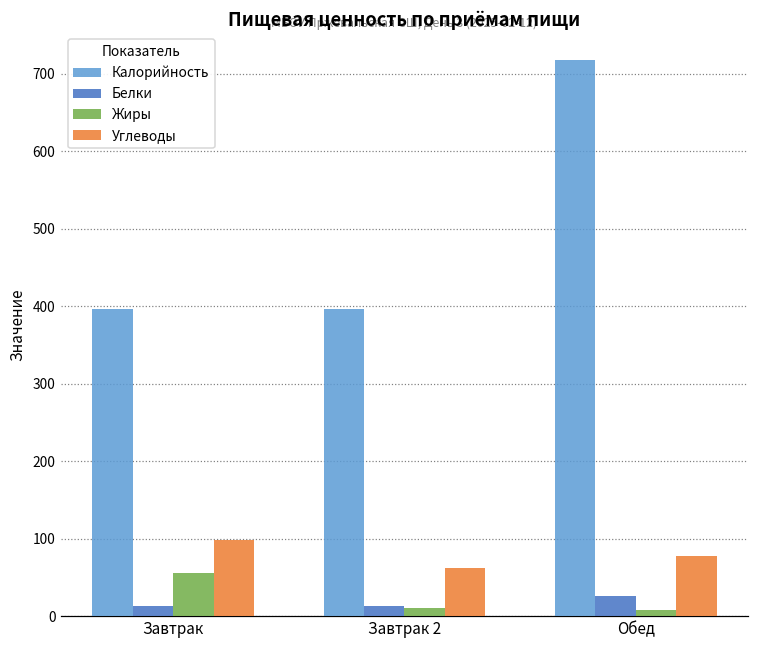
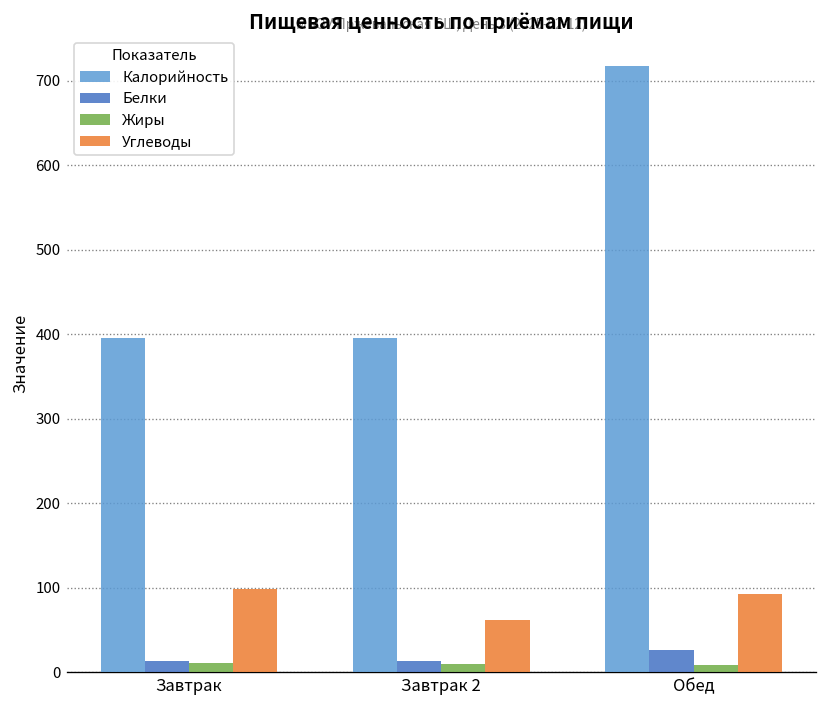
Жиры, Завтрак: 60 -> 10
Углеводы, Обед: 80 -> 90
